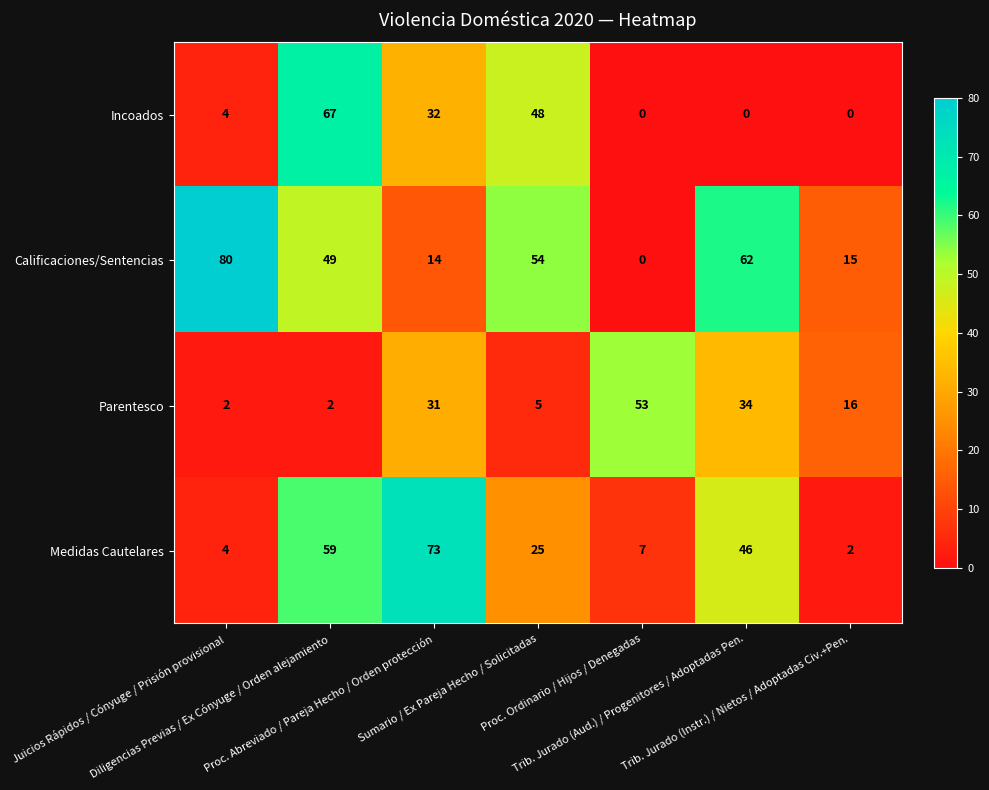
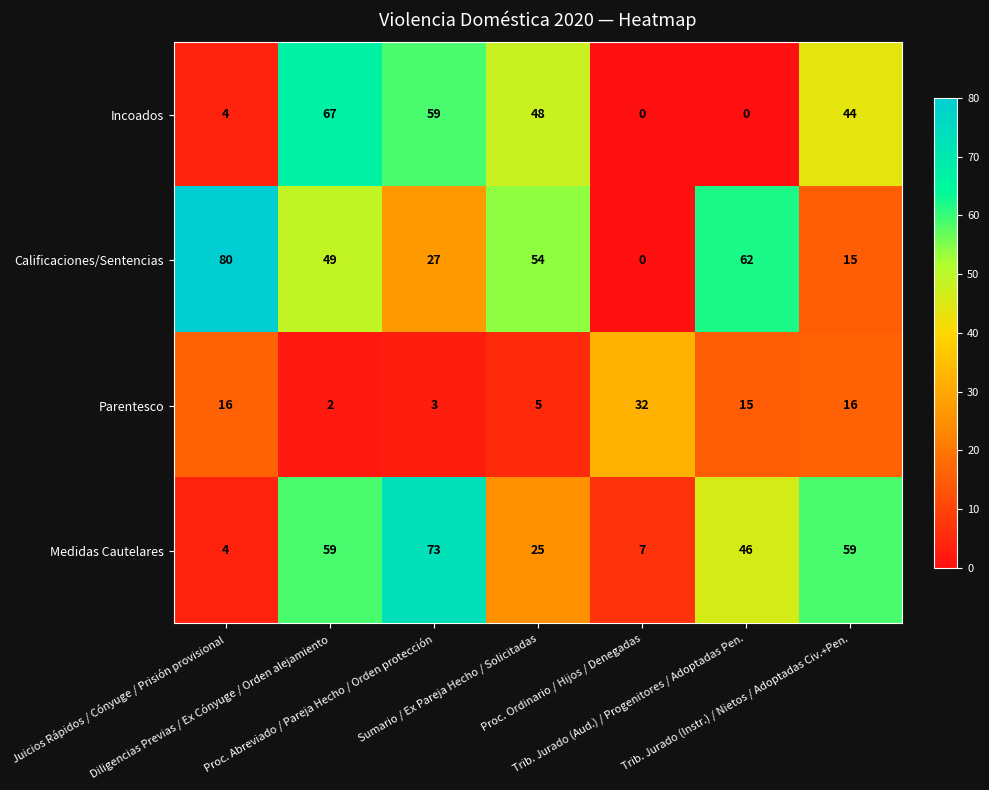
Incoados, Proc. Abreviado / Pareja Hecho / Orden protección: 32 -> 59
Incoados, Trib. Jurado (Instr.) / Nietos / Adoptadas Civ.+Pen.: 0 -> 44
Calificaciones/Sentencias, Proc. Abreviado / Pareja Hecho / Orden protección: 14 -> 27
Parentesco, Juicios Rápidos / Cónyuge / Prisión provisional: 2 -> 16
Parentesco, Proc. Abreviado / Pareja Hecho / Orden protección: 31 -> 3
Parentesco, Proc. Ordinario / Hijos / Denegadas: 53 -> 32
Parentesco, Trib. Jurado (Aud.) / Progenitores / Adoptadas Pen.: 34 -> 15
Medidas Cautelares, Trib. Jurado (Instr.) / Nietos / Adoptadas Civ.+Pen.: 2 -> 59
